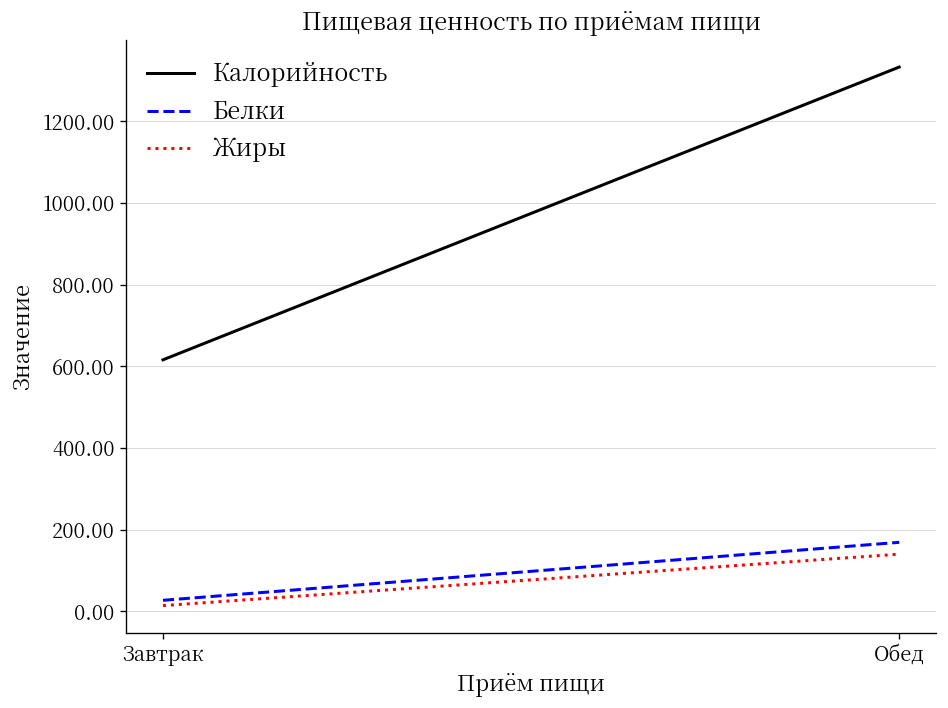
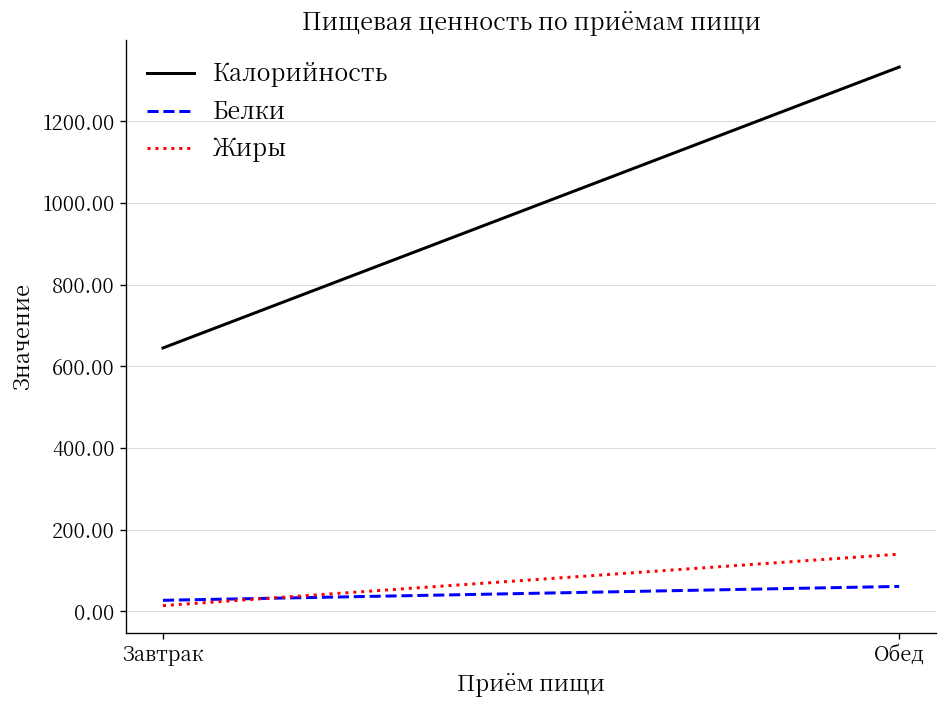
Калорийность, Завтрак: 620 -> 650
Белки, Обед: 170 -> 60
